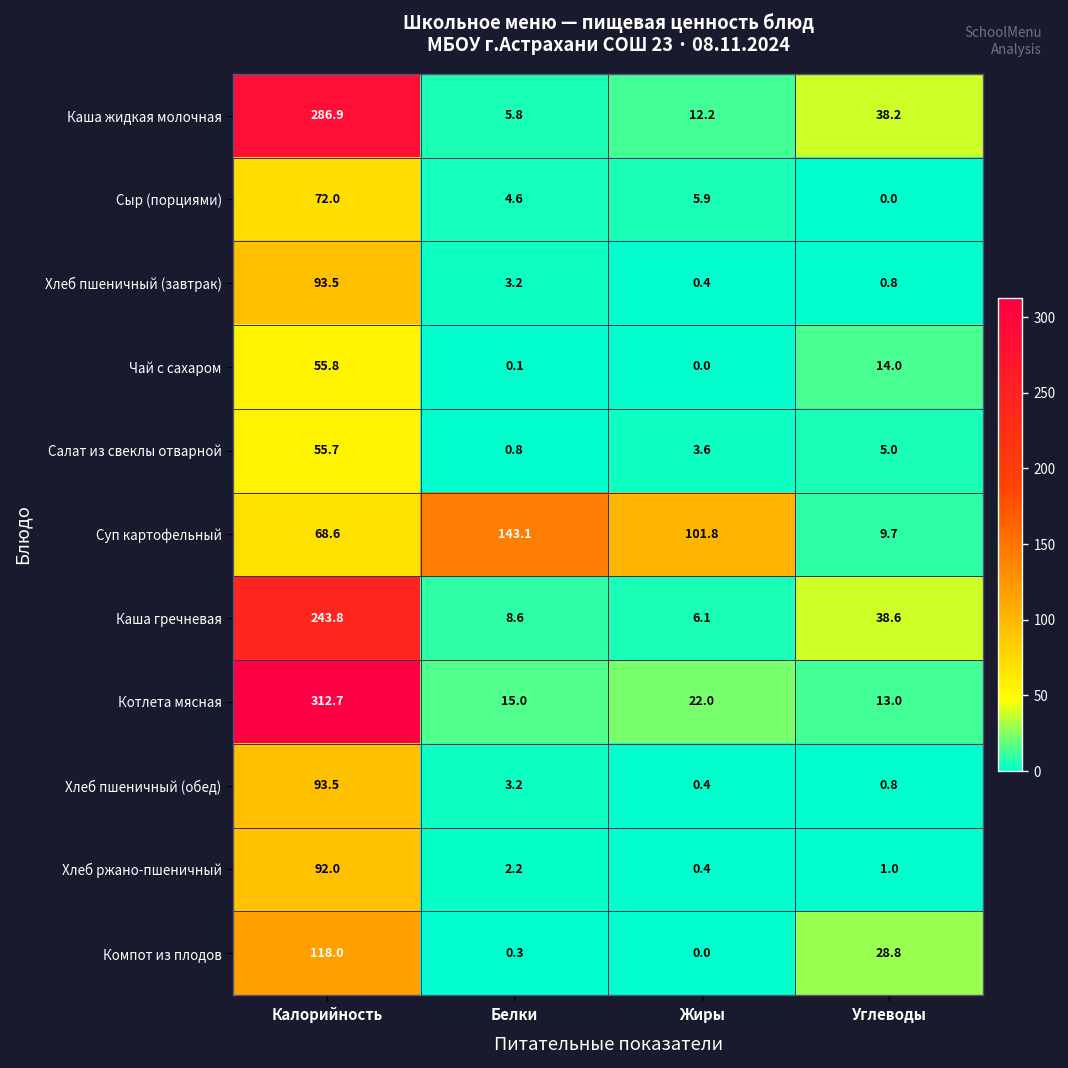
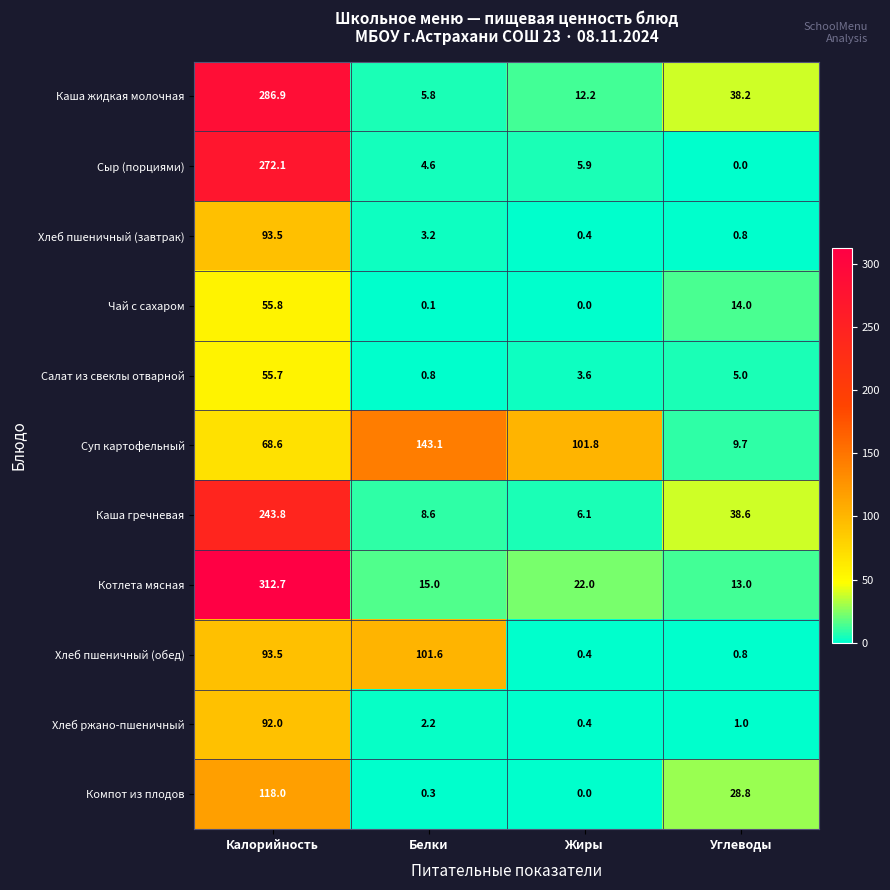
Сыр (порциями), Калорийность: 72.0 -> 272.1
Хлеб пшеничный (обед), Белки: 3.2 -> 101.6
